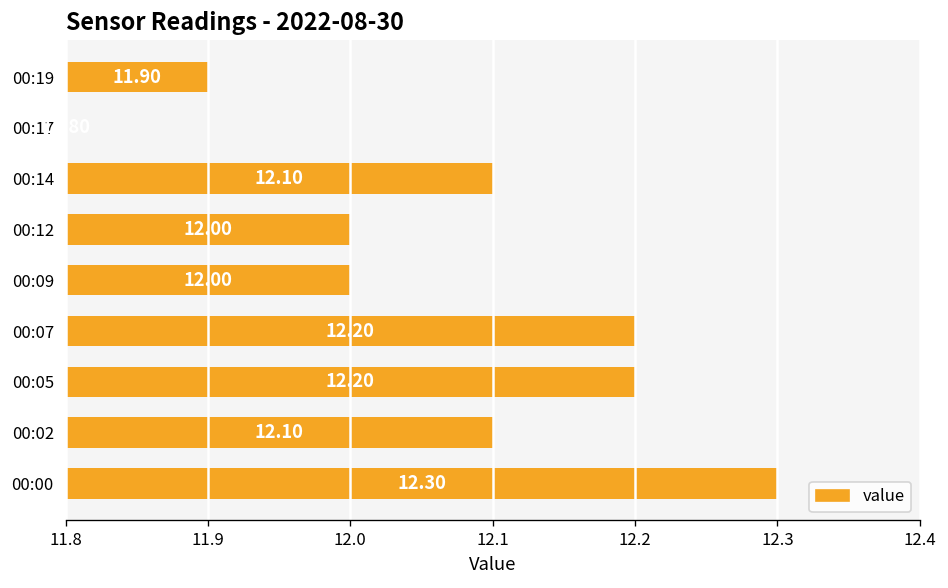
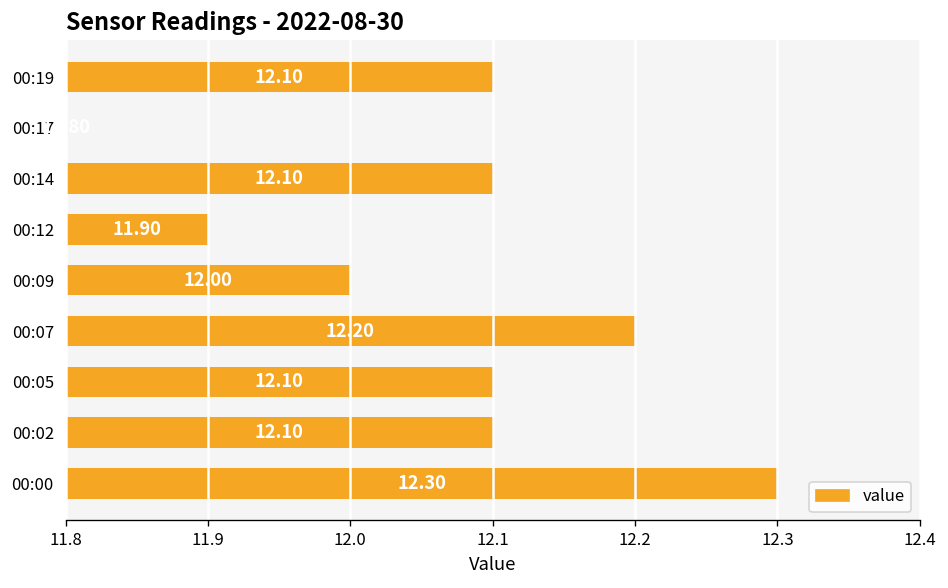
00:19: 11.90 -> 12.10
00:12: 12.00 -> 11.90
00:05: 12.20 -> 12.10
